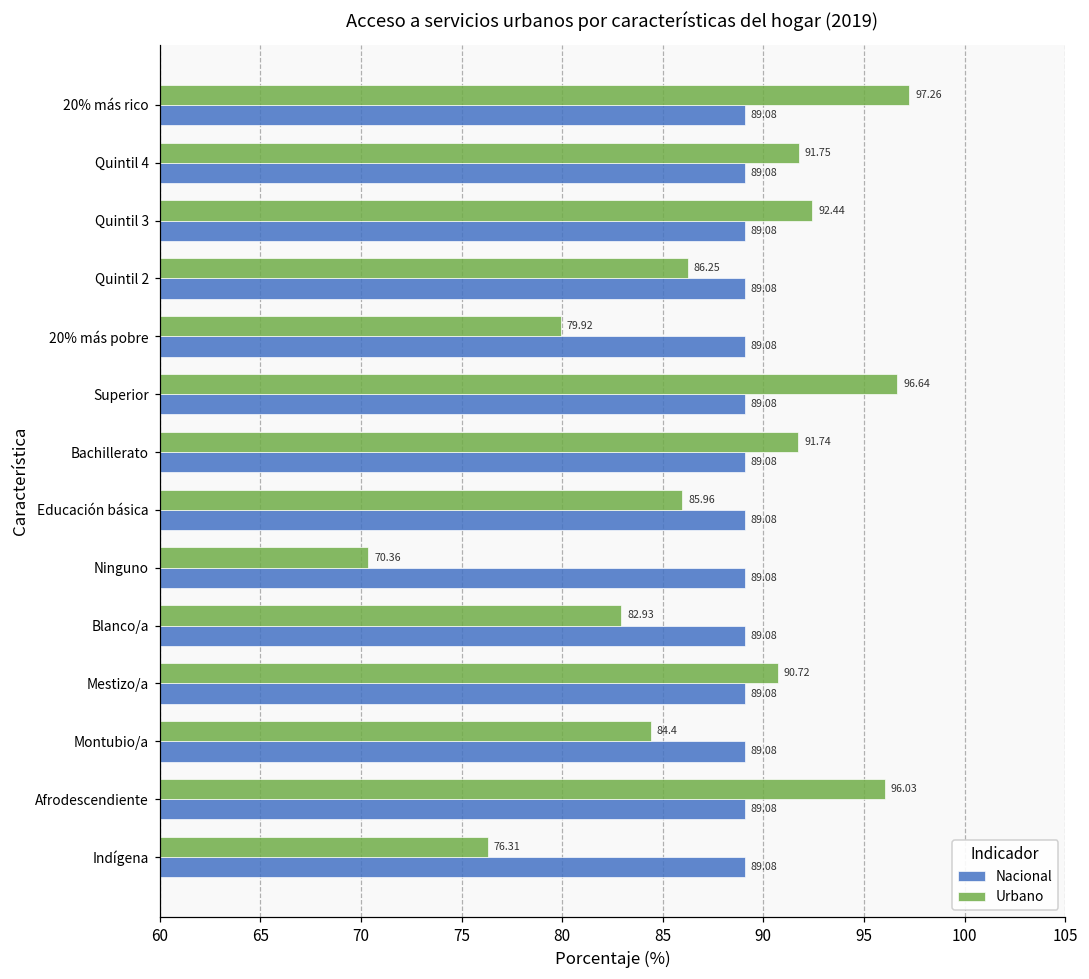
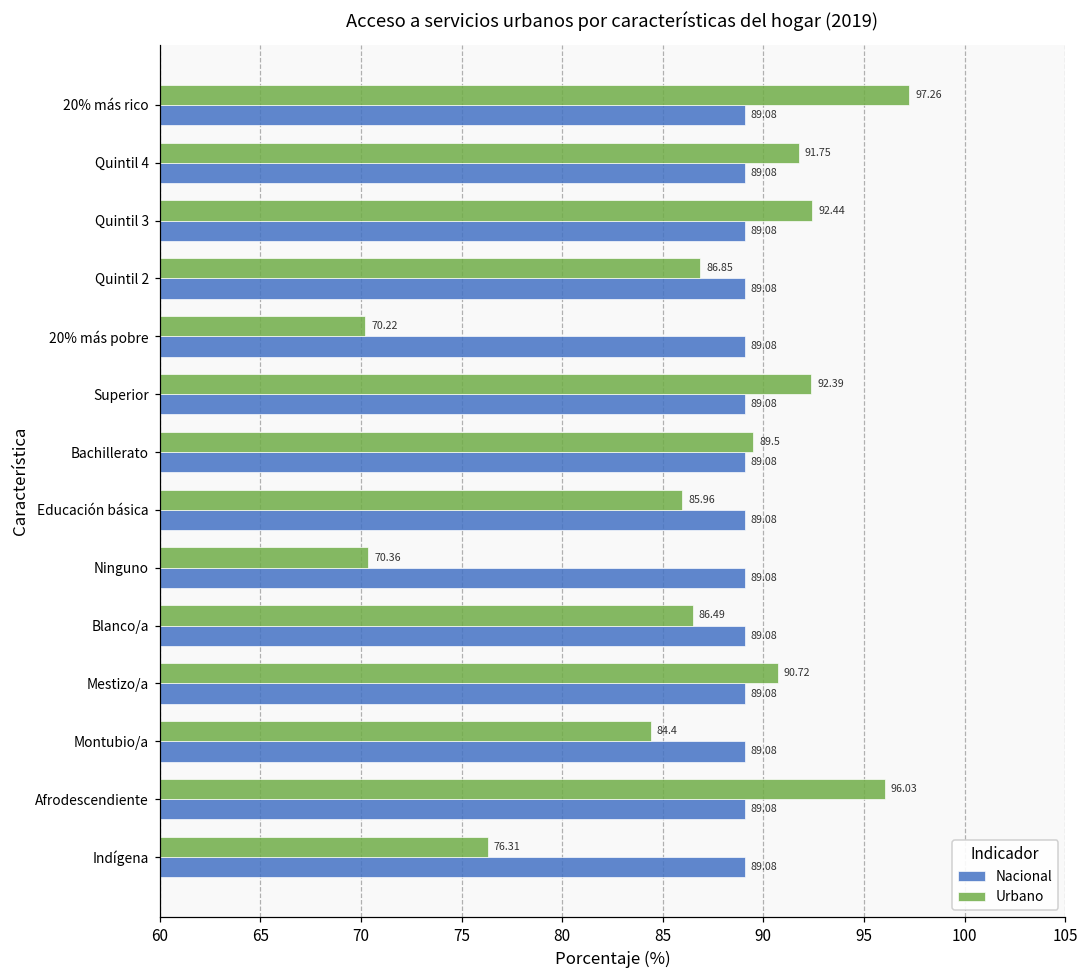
Urbano, Quintil 2: 86.25 -> 86.85
Urbano, 20% más pobre: 79.92 -> 70.22
Urbano, Superior: 96.64 -> 92.39
Urbano, Bachillerato: 91.74 -> 89.5
Urbano, Blanco/a: 82.93 -> 86.49
